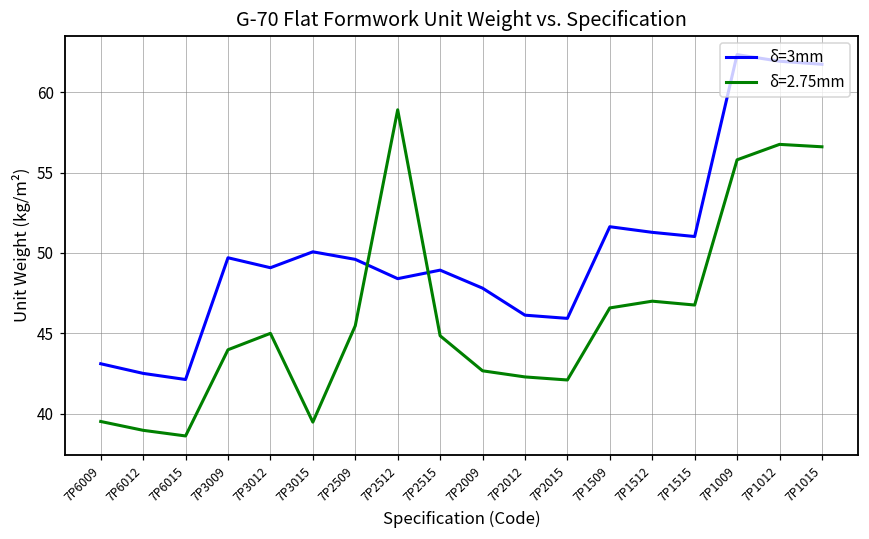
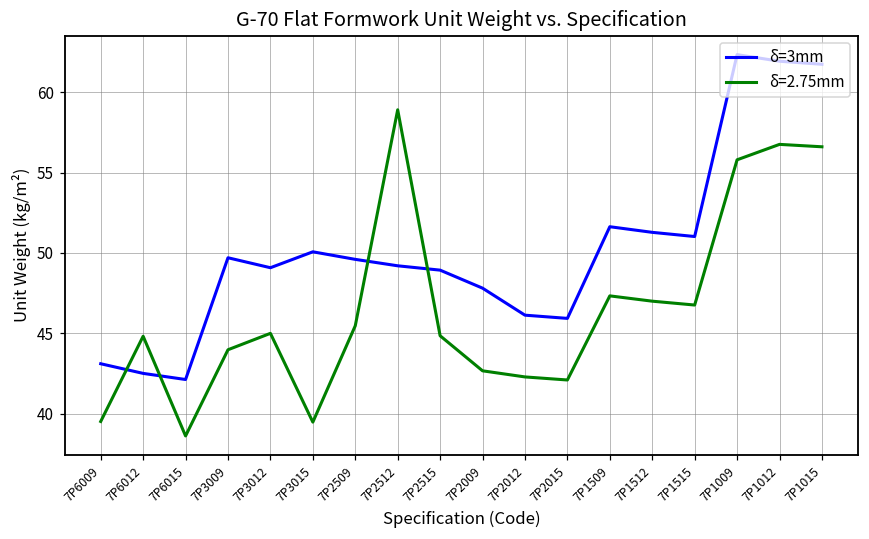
δ=2.75mm, 7P6012: 39.0 -> 44.8
δ=3mm, 7P2512: 48.4 -> 49.2
δ=2.75mm, 7P1509: 46.6 -> 47.3
